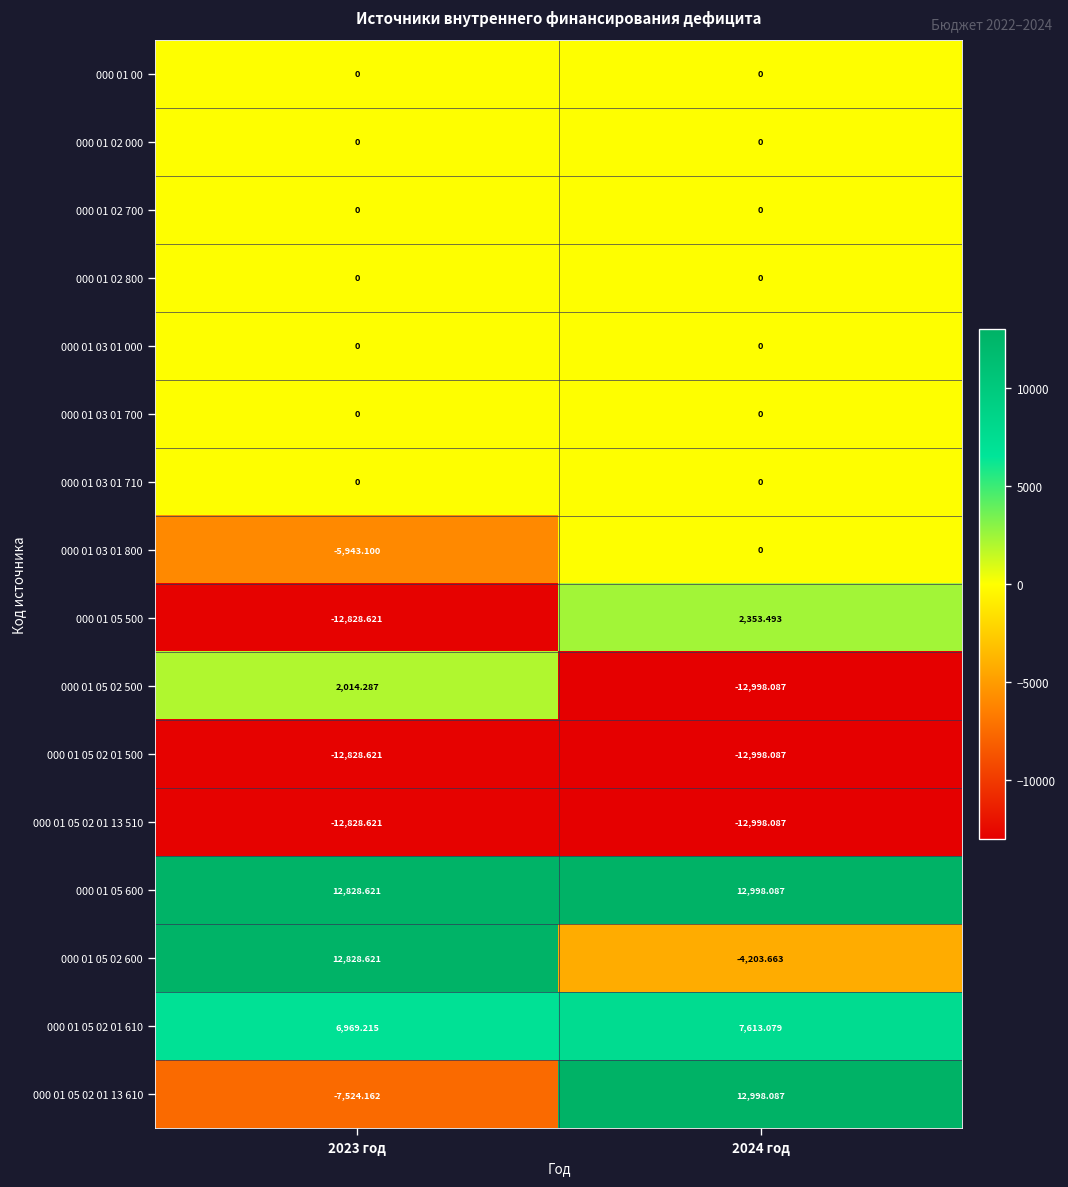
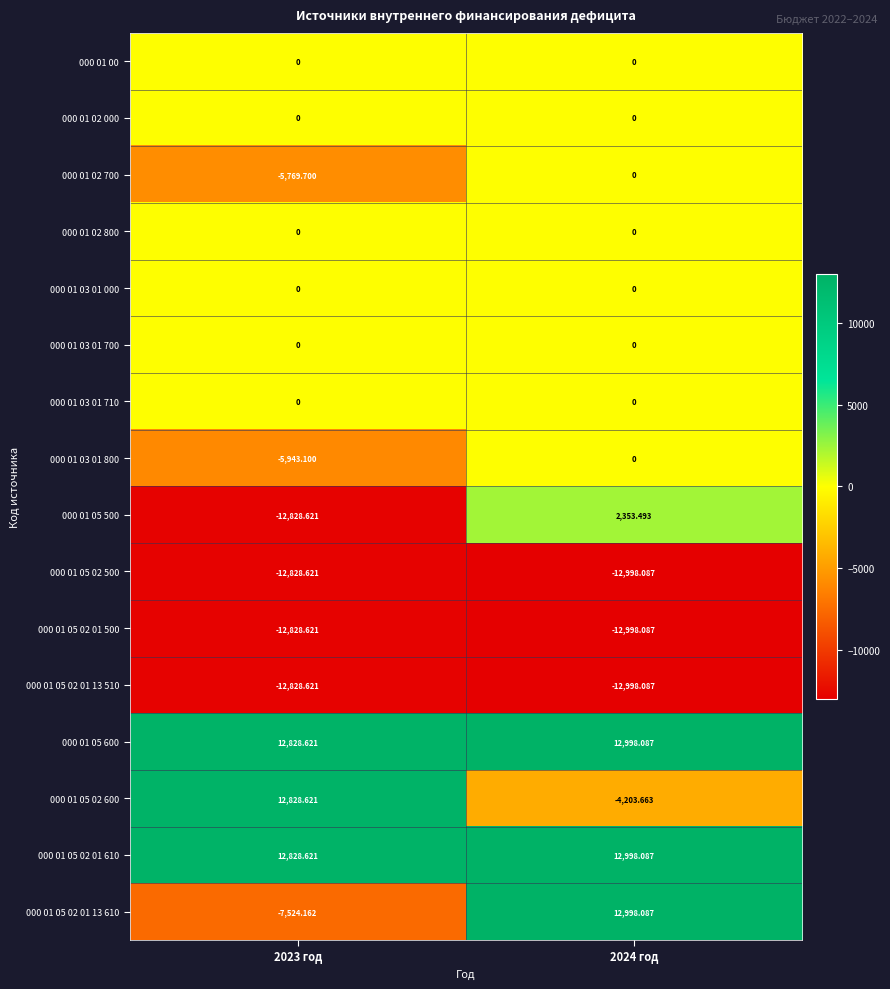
000 01 02 700, 2023 год: 0 -> -5,769.700
000 01 05 02 500, 2023 год: 2,014.287 -> -12,828.621
000 01 05 02 01 610, 2023 год: 6,969.215 -> 12,828.621
000 01 05 02 01 610, 2024 год: 7,613.079 -> 12,998.087
